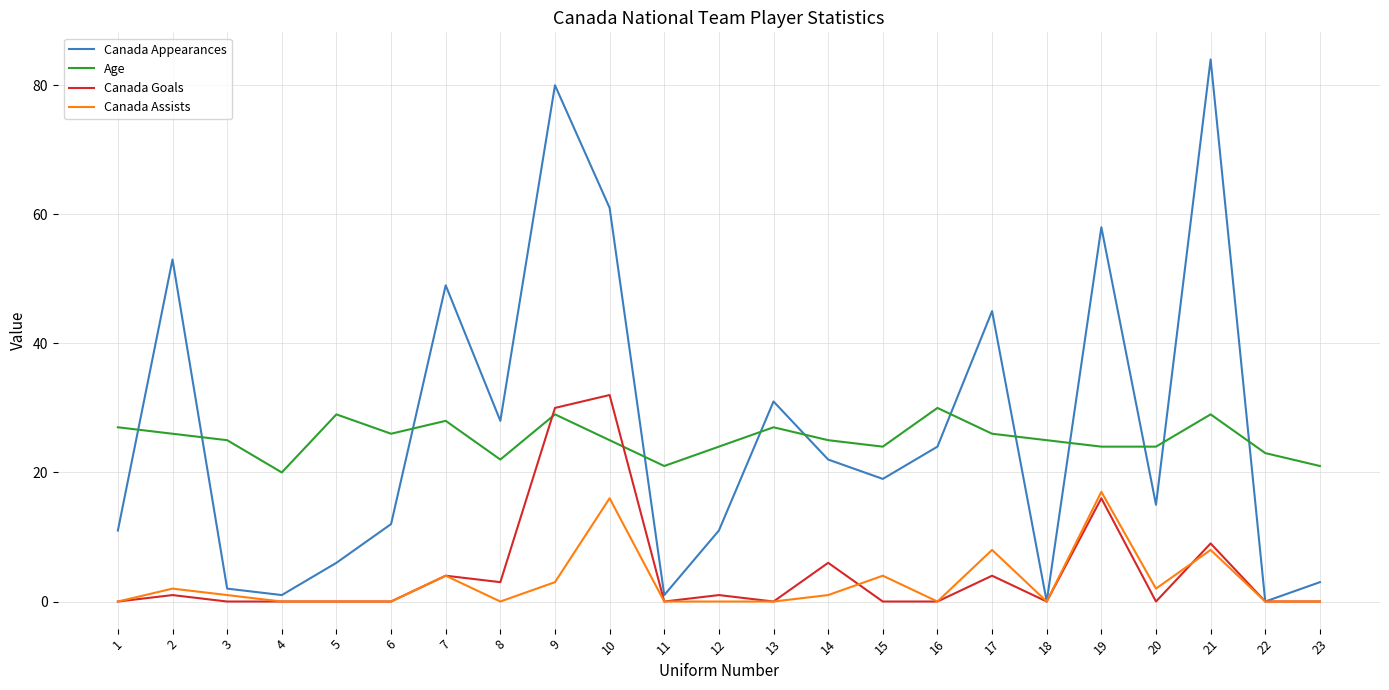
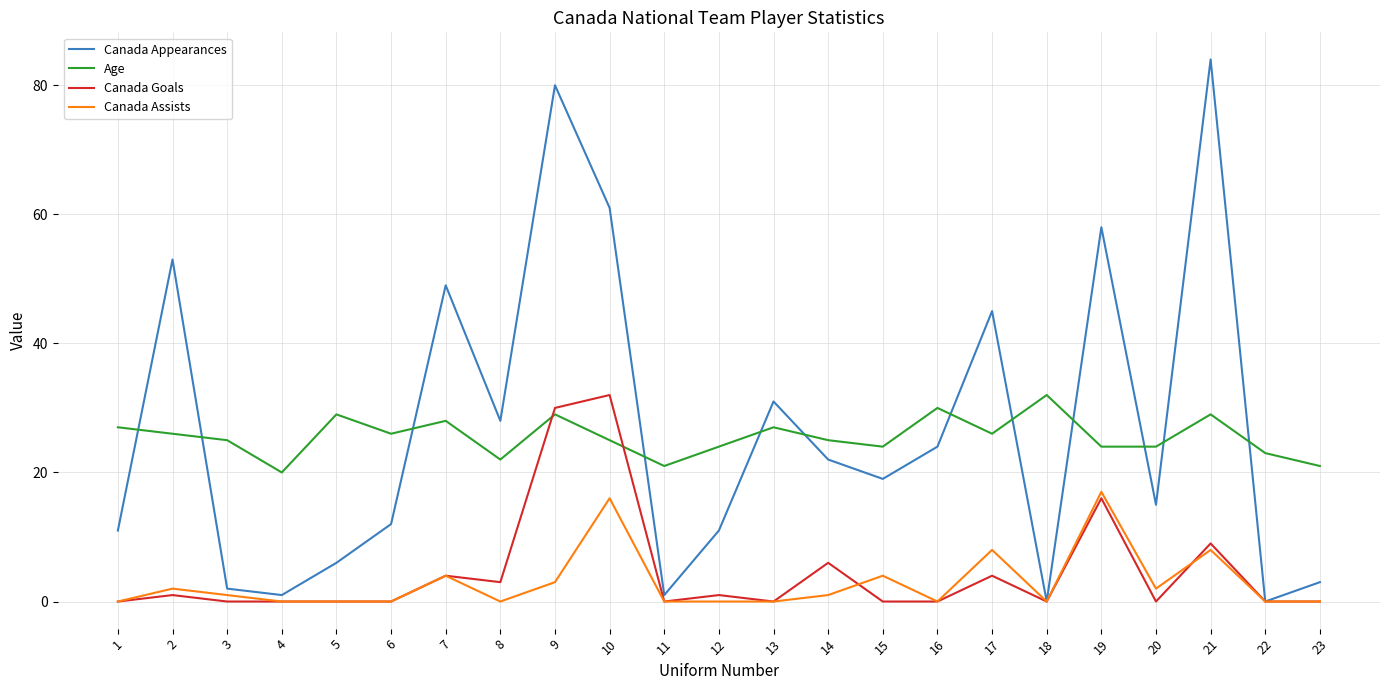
Age, 18: 25 -> 32
